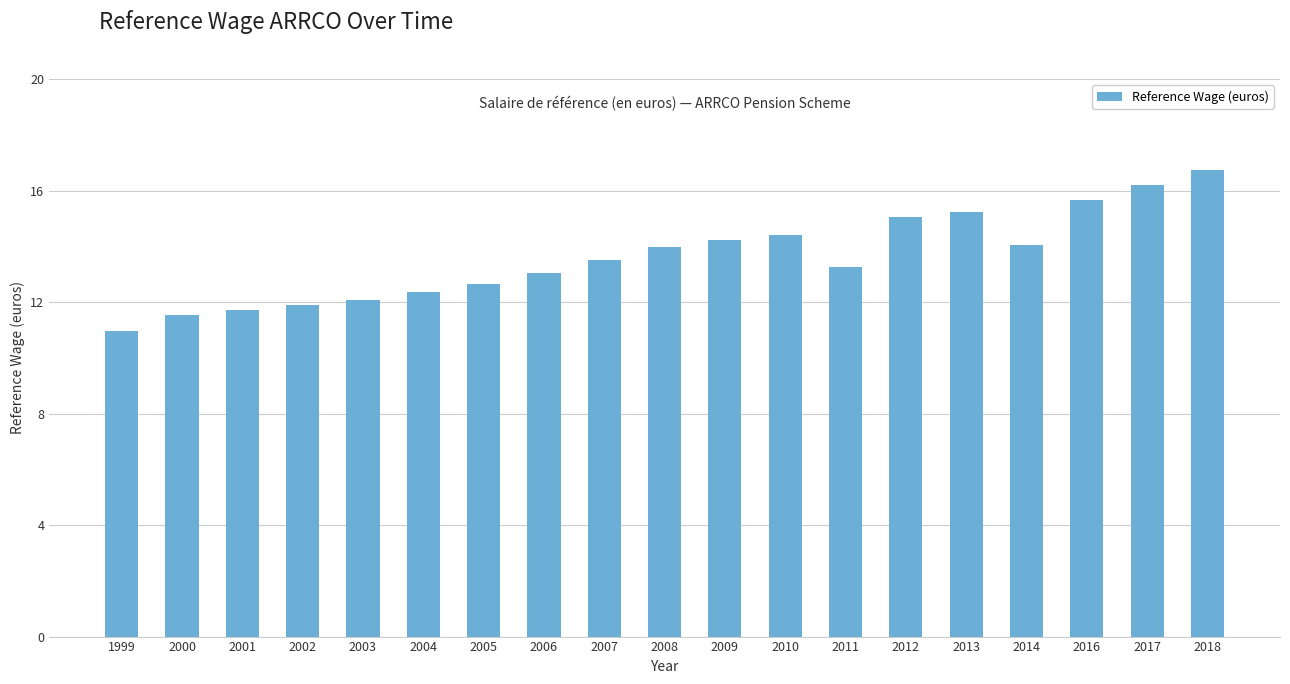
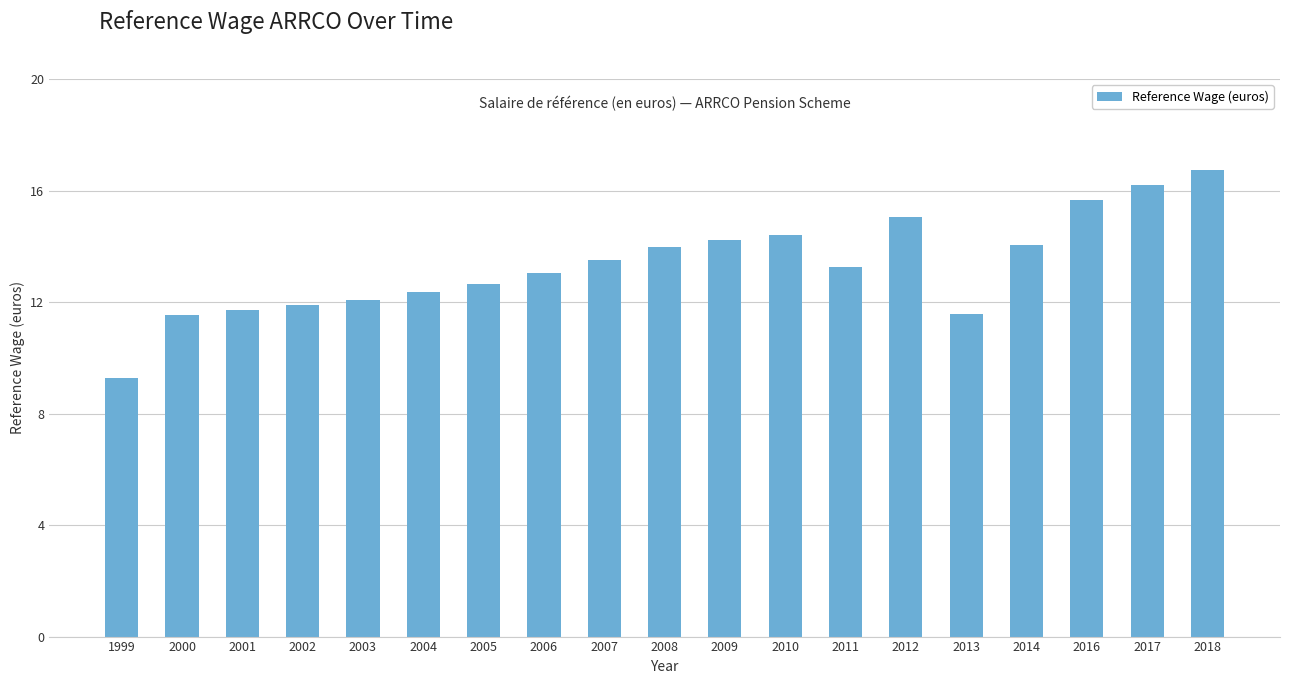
1999: 11.0 -> 9.3
2013: 15.2 -> 11.6
